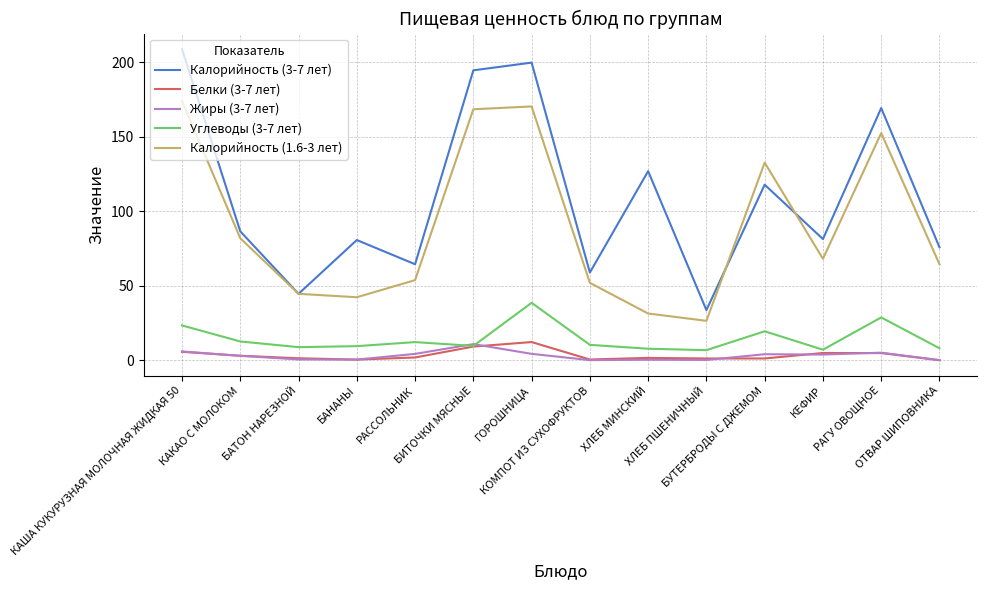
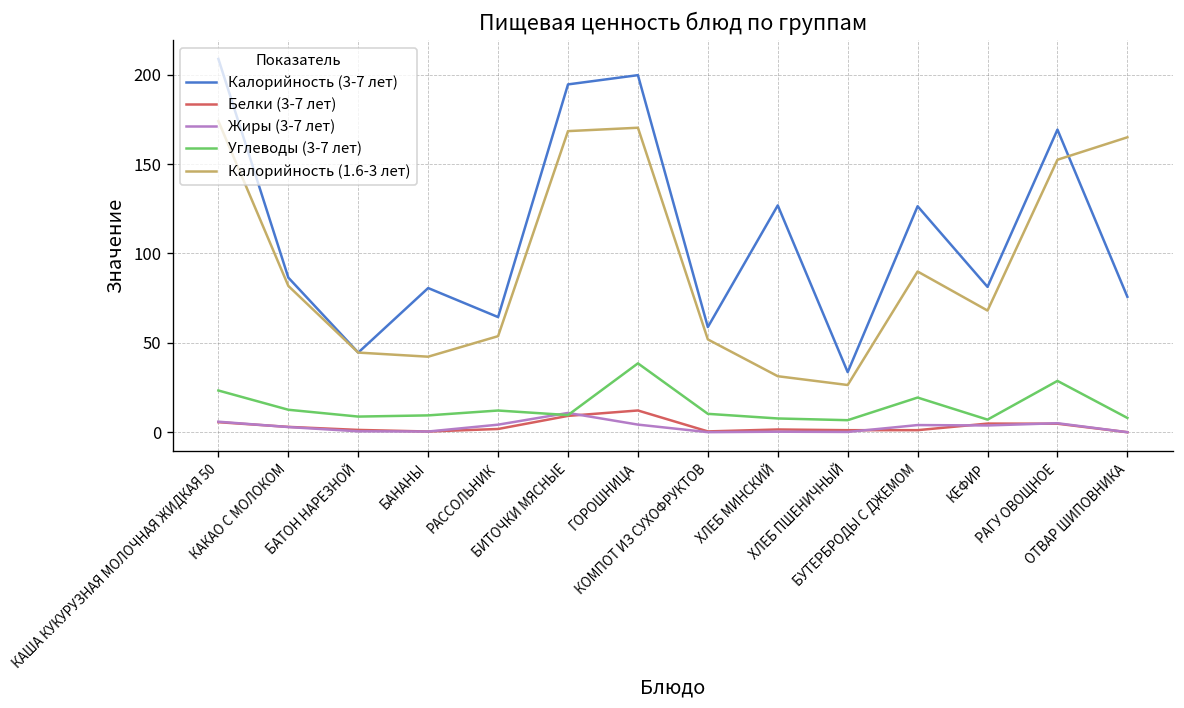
Калорийность (3-7 лет), БУТЕРБРОДЫ С ДЖЕМОМ: 118 -> 126
Калорийность (1.6-3 лет), БУТЕРБРОДЫ С ДЖЕМОМ: 133 -> 90
Калорийность (1.6-3 лет), ОТВАР ШИПОВНИКА: 64 -> 165
